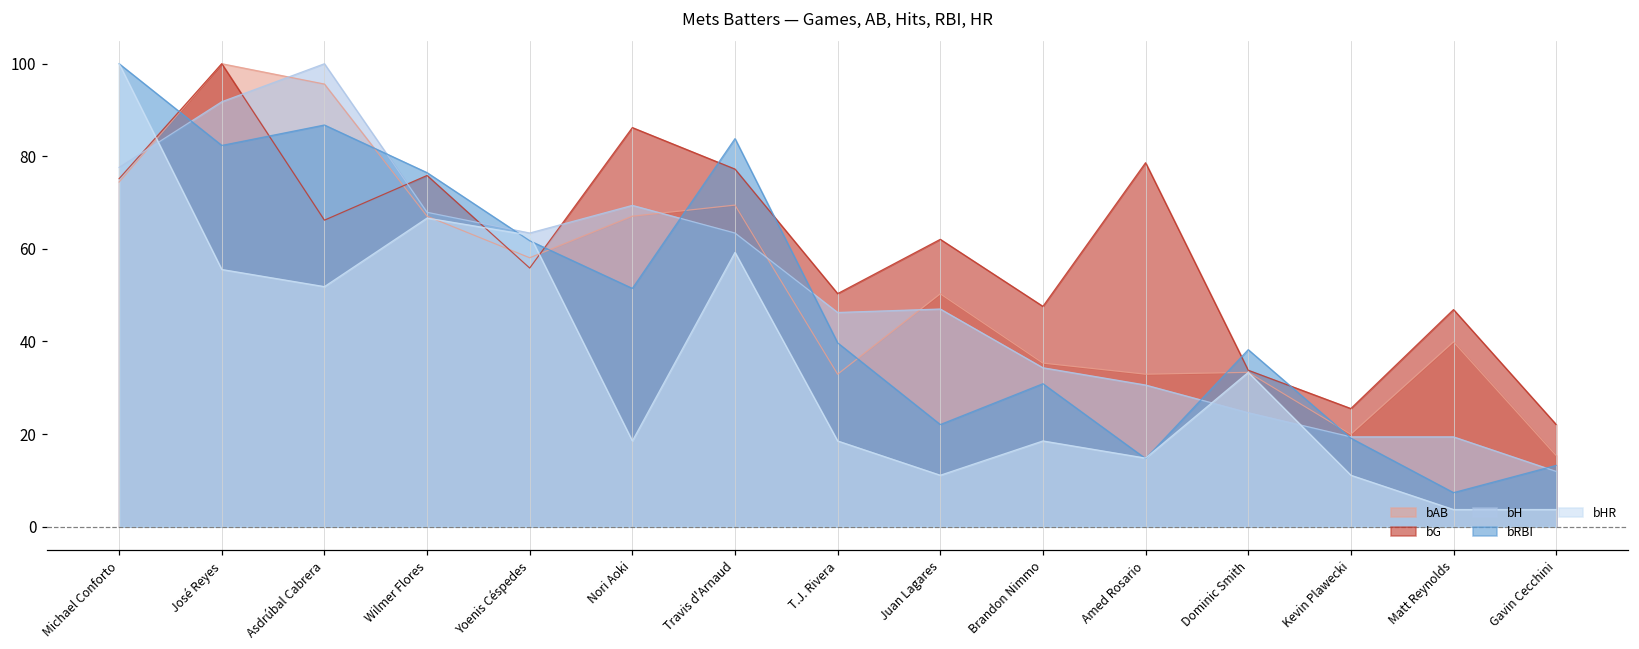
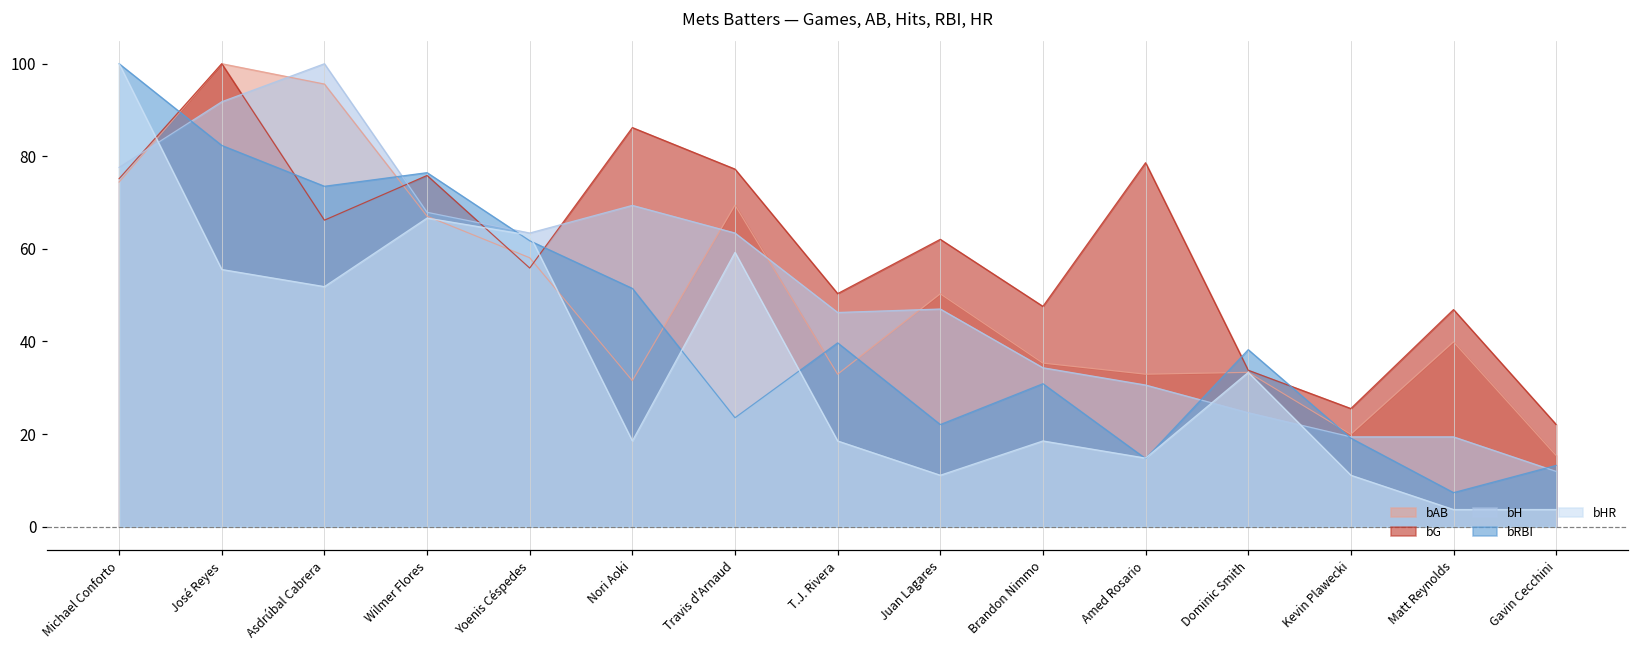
bRBI, Asdrúbal Cabrera: 87 -> 74
bAB, Nori Aoki: 67 -> 32
bRBI, Travis d'Arnaud: 84 -> 24
